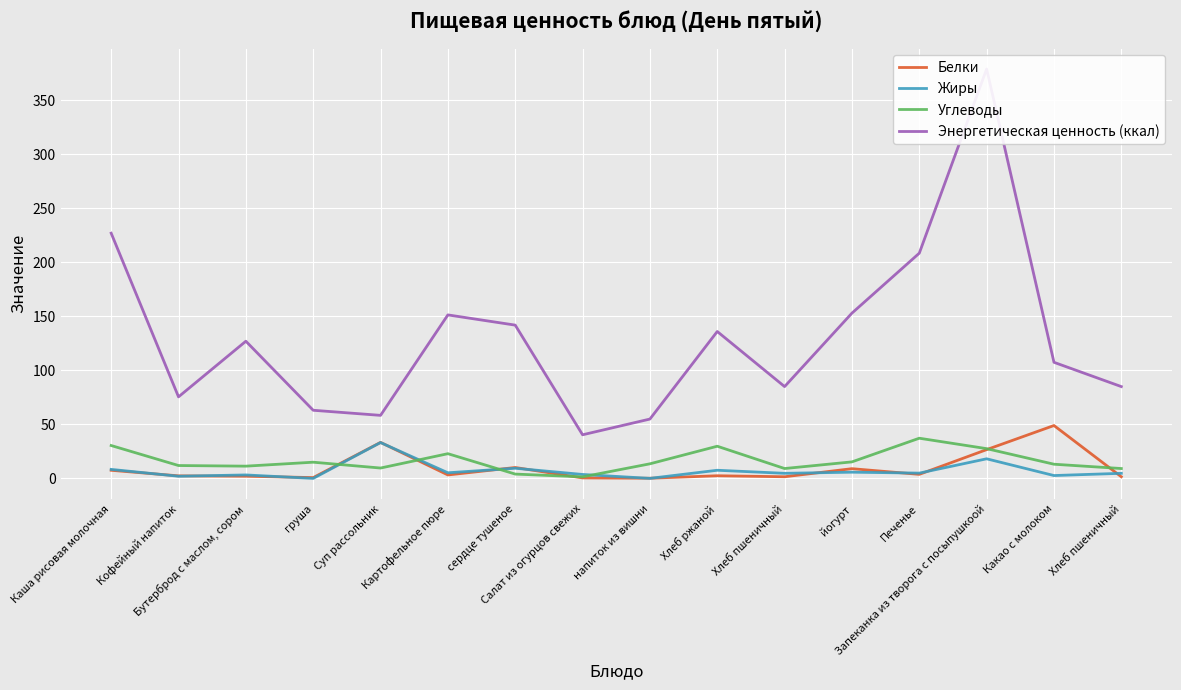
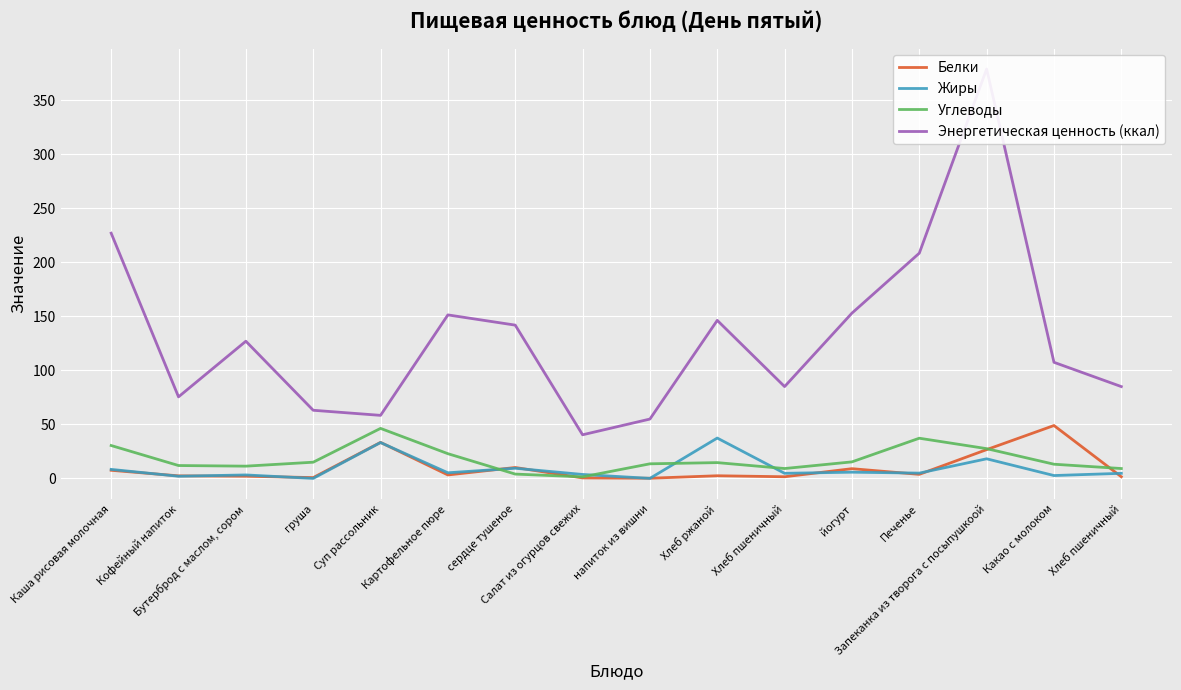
Углеводы, Суп рассольник: 10 -> 46
Жиры, Хлеб ржаной: 8 -> 37
Углеводы, Хлеб ржаной: 30 -> 15
Энергетическая ценность (ккал), Хлеб ржаной: 136 -> 146
